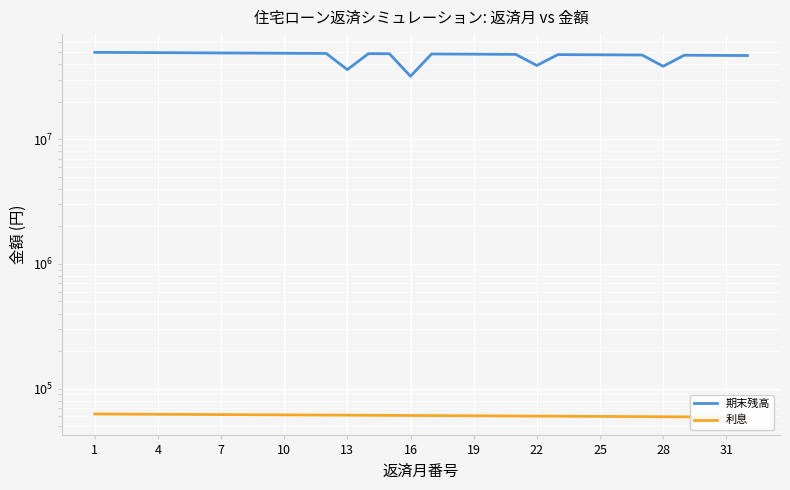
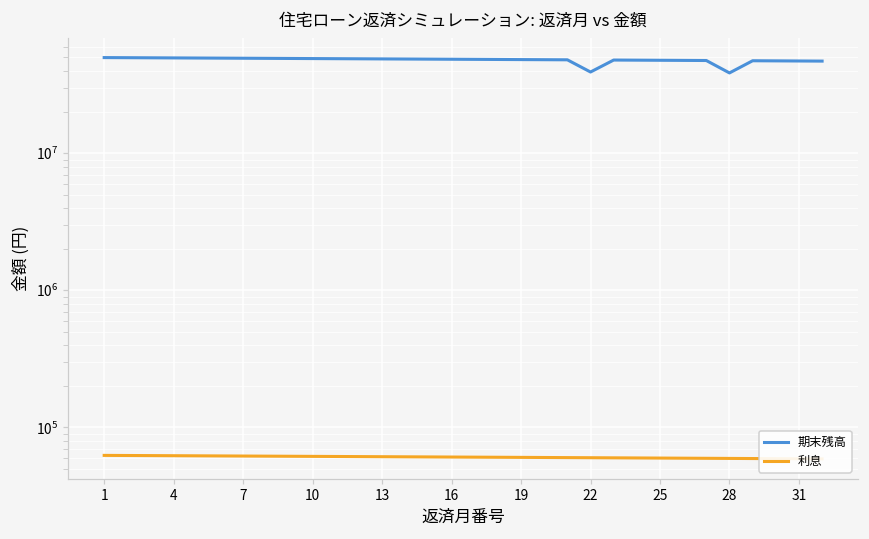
期末残高, 13: 36000000 -> 49000000
期末残高, 16: 32000000 -> 49000000
